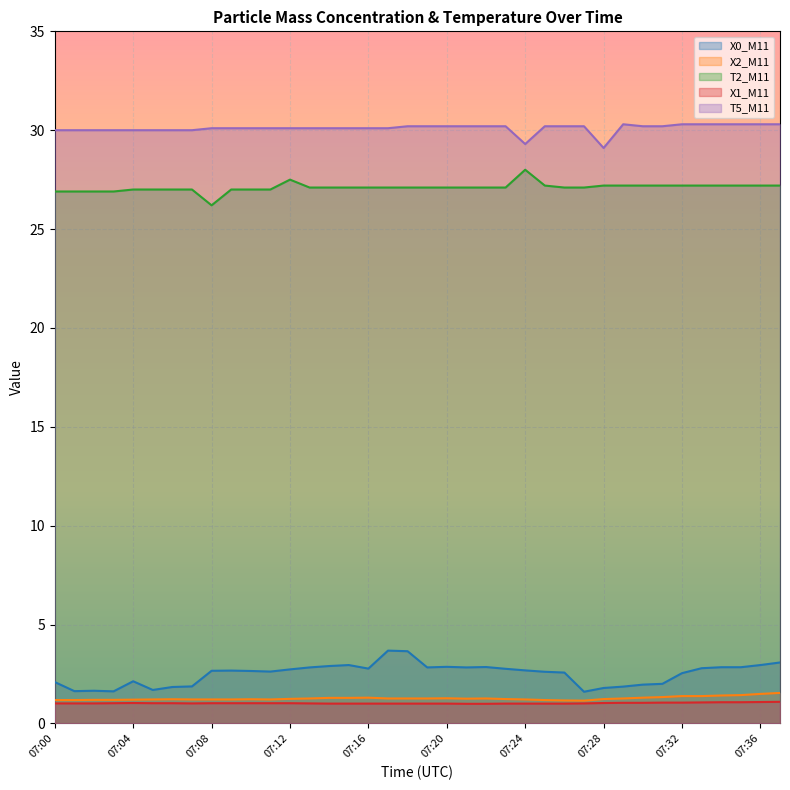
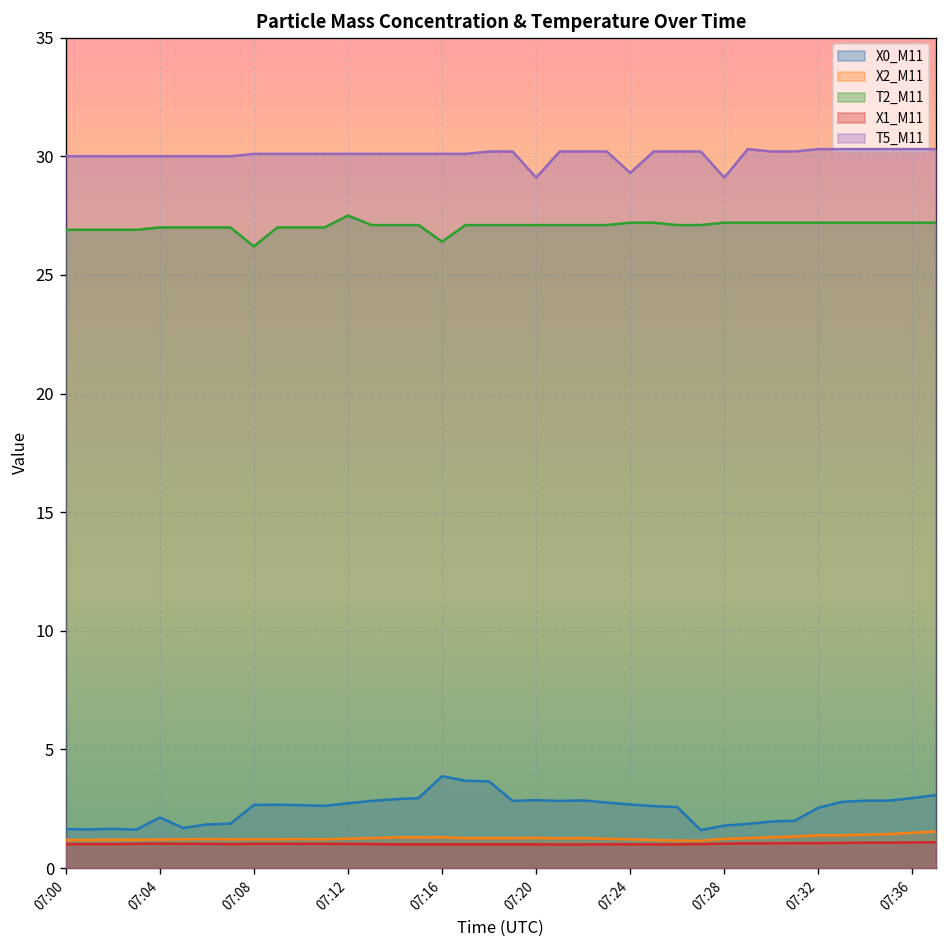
X0_M11, 07:00: 2.1 -> 1.6
X0_M11, 07:16: 2.8 -> 3.9
T2_M11, 07:16: 27.1 -> 26.4
T5_M11, 07:20: 30.2 -> 29.1
T2_M11, 07:24: 28.0 -> 27.2
